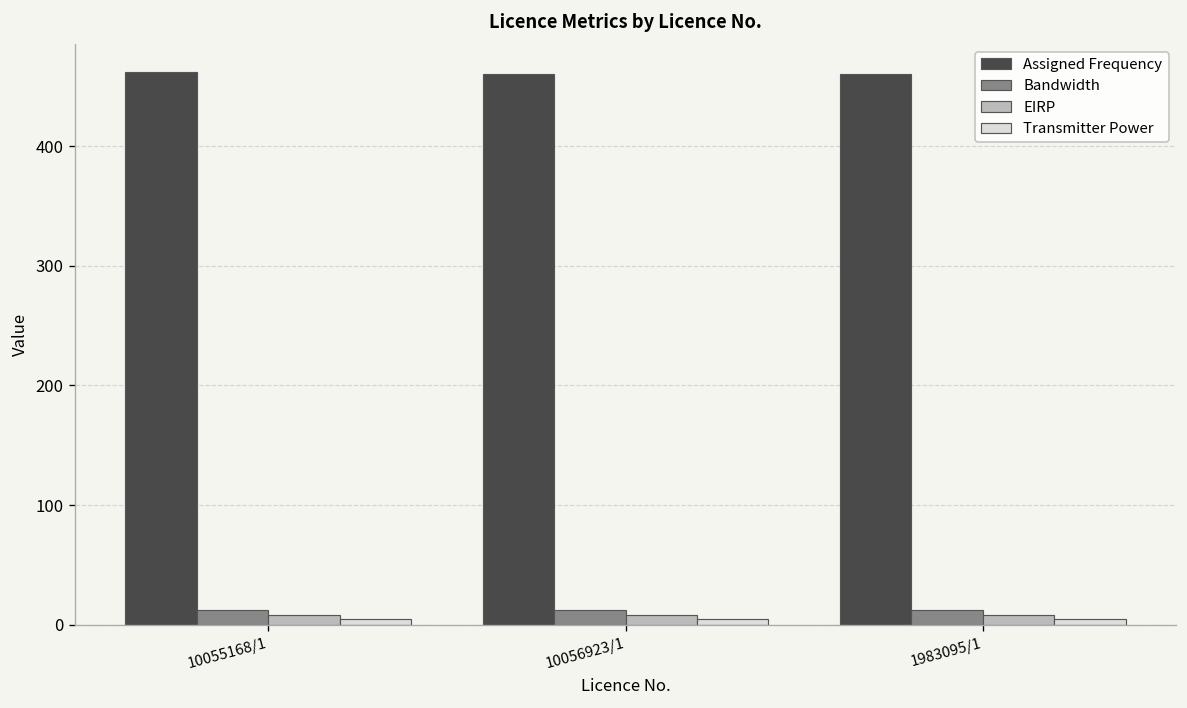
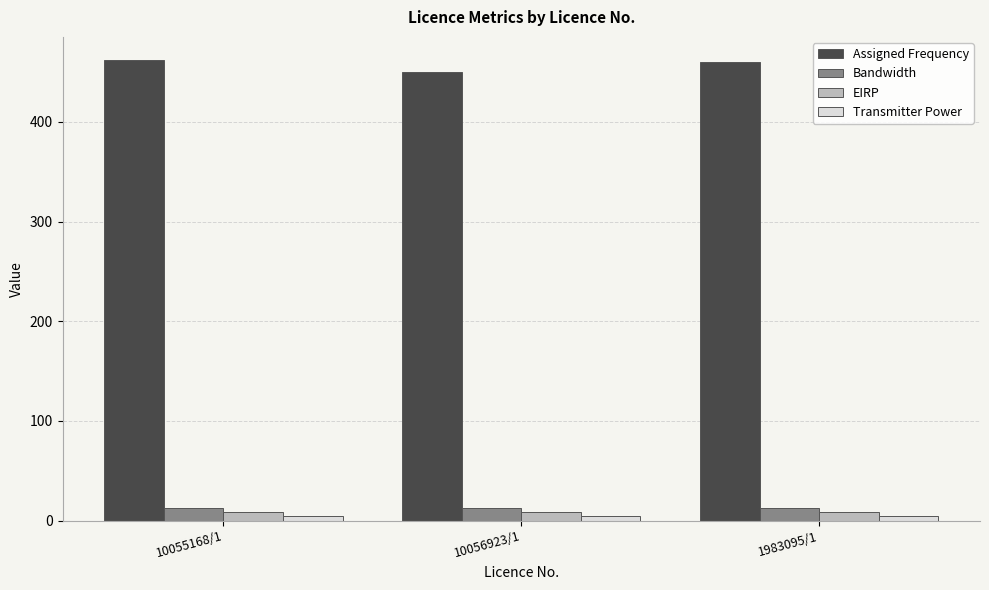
Assigned Frequency, 10056923/1: 460 -> 450
